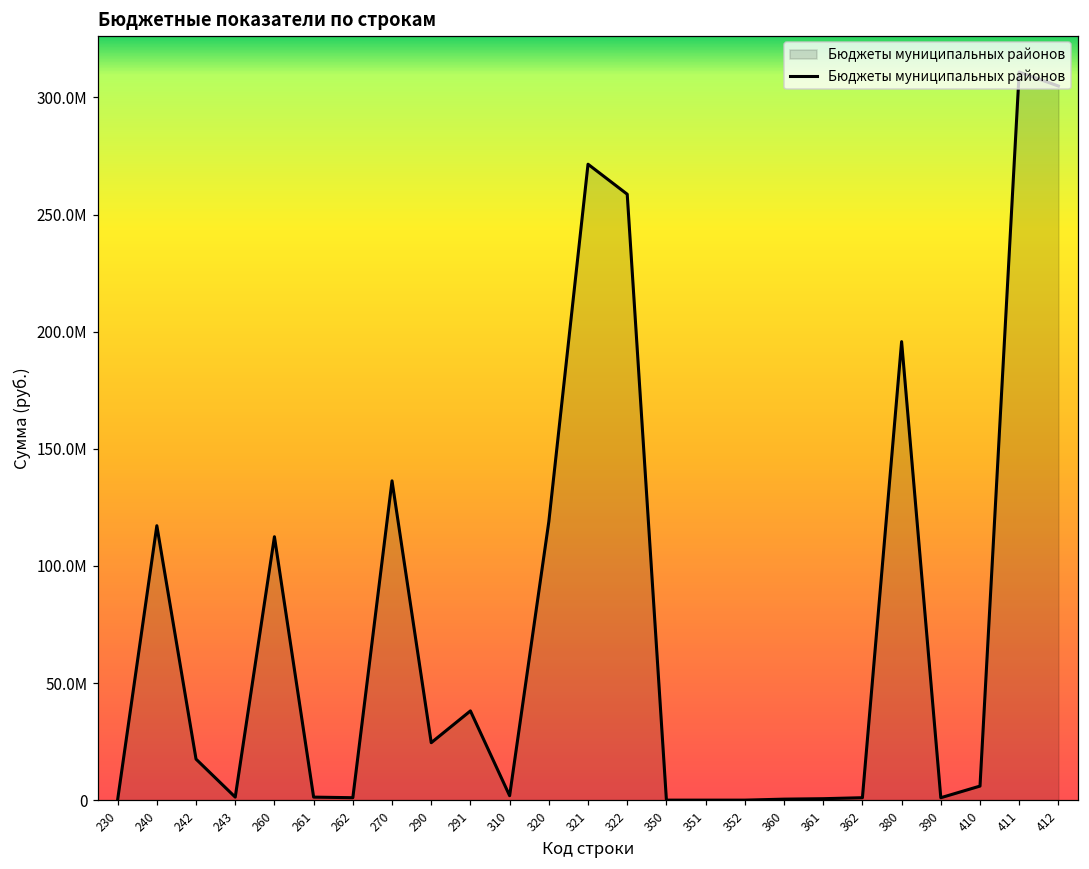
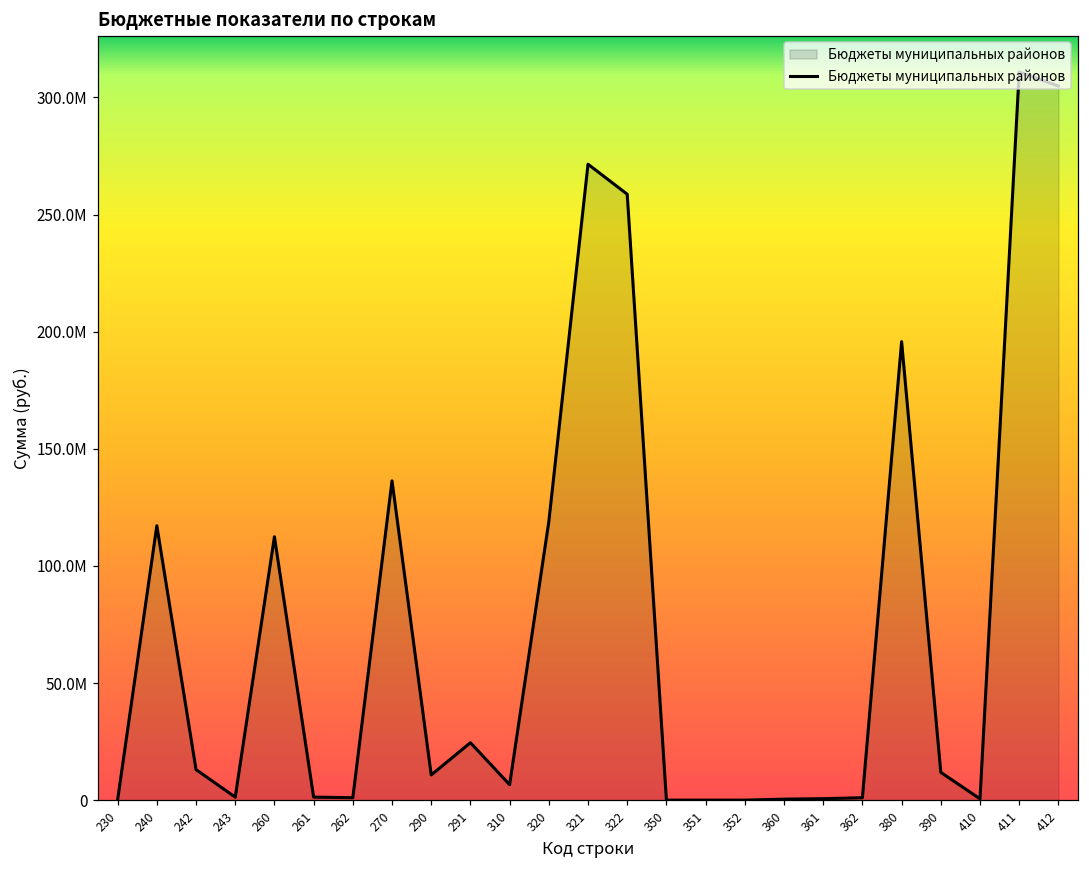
242: 18000000 -> 13000000
290: 25000000 -> 11000000
291: 38000000 -> 25000000
310: 2000000 -> 7000000
390: 1000000 -> 12000000
410: 6000000 -> 1000000
